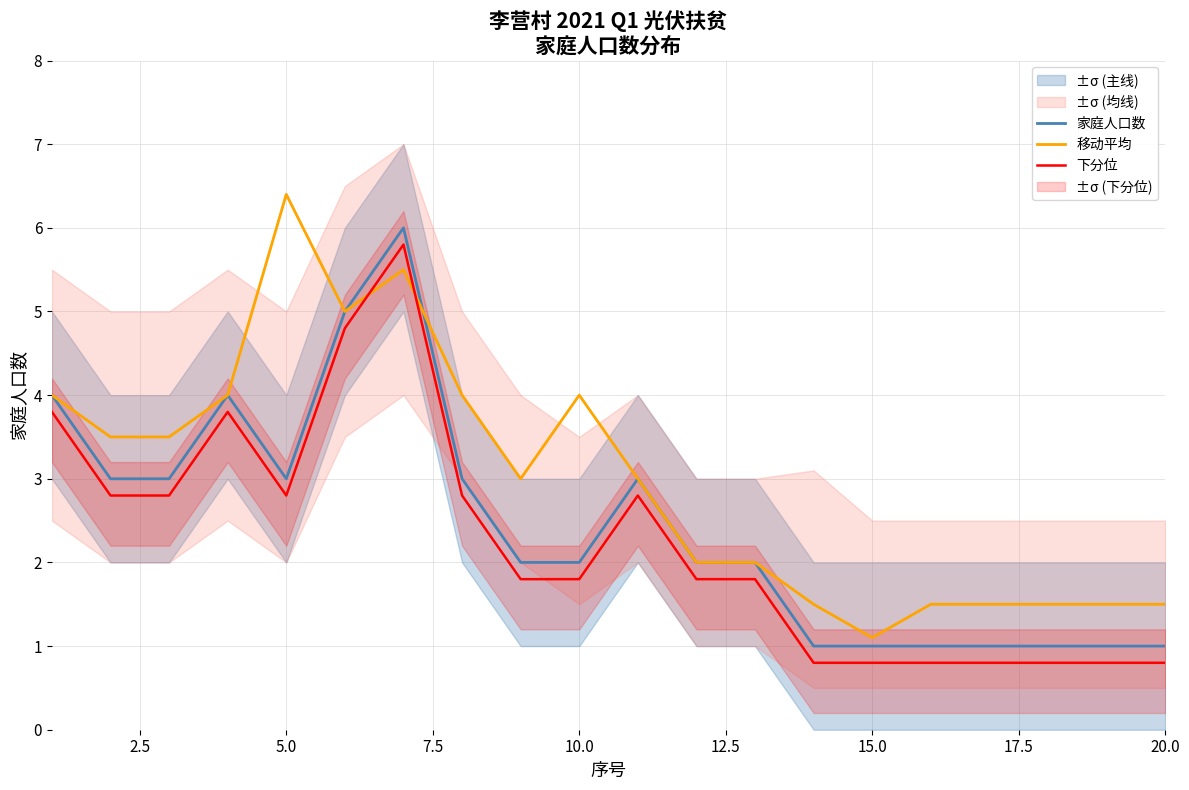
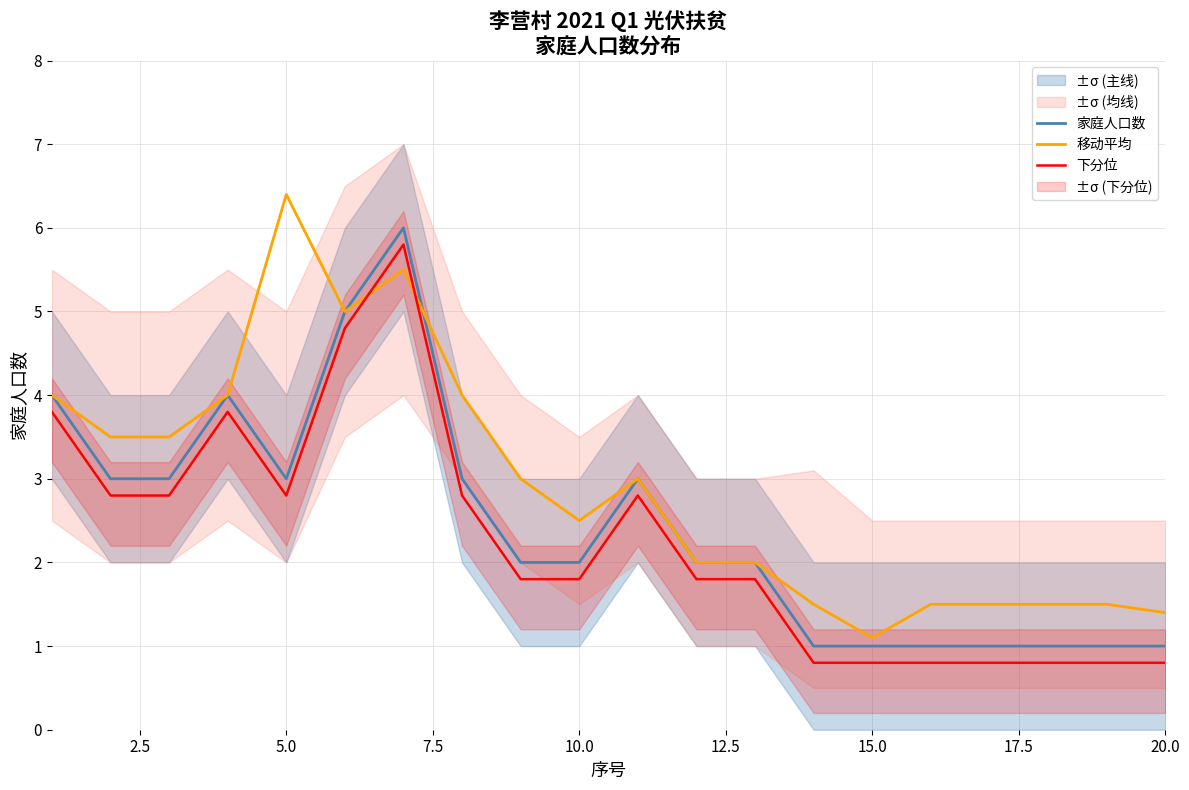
移动平均, 10.0: 4.0 -> 2.5
移动平均, 20.0: 1.5 -> 1.4
